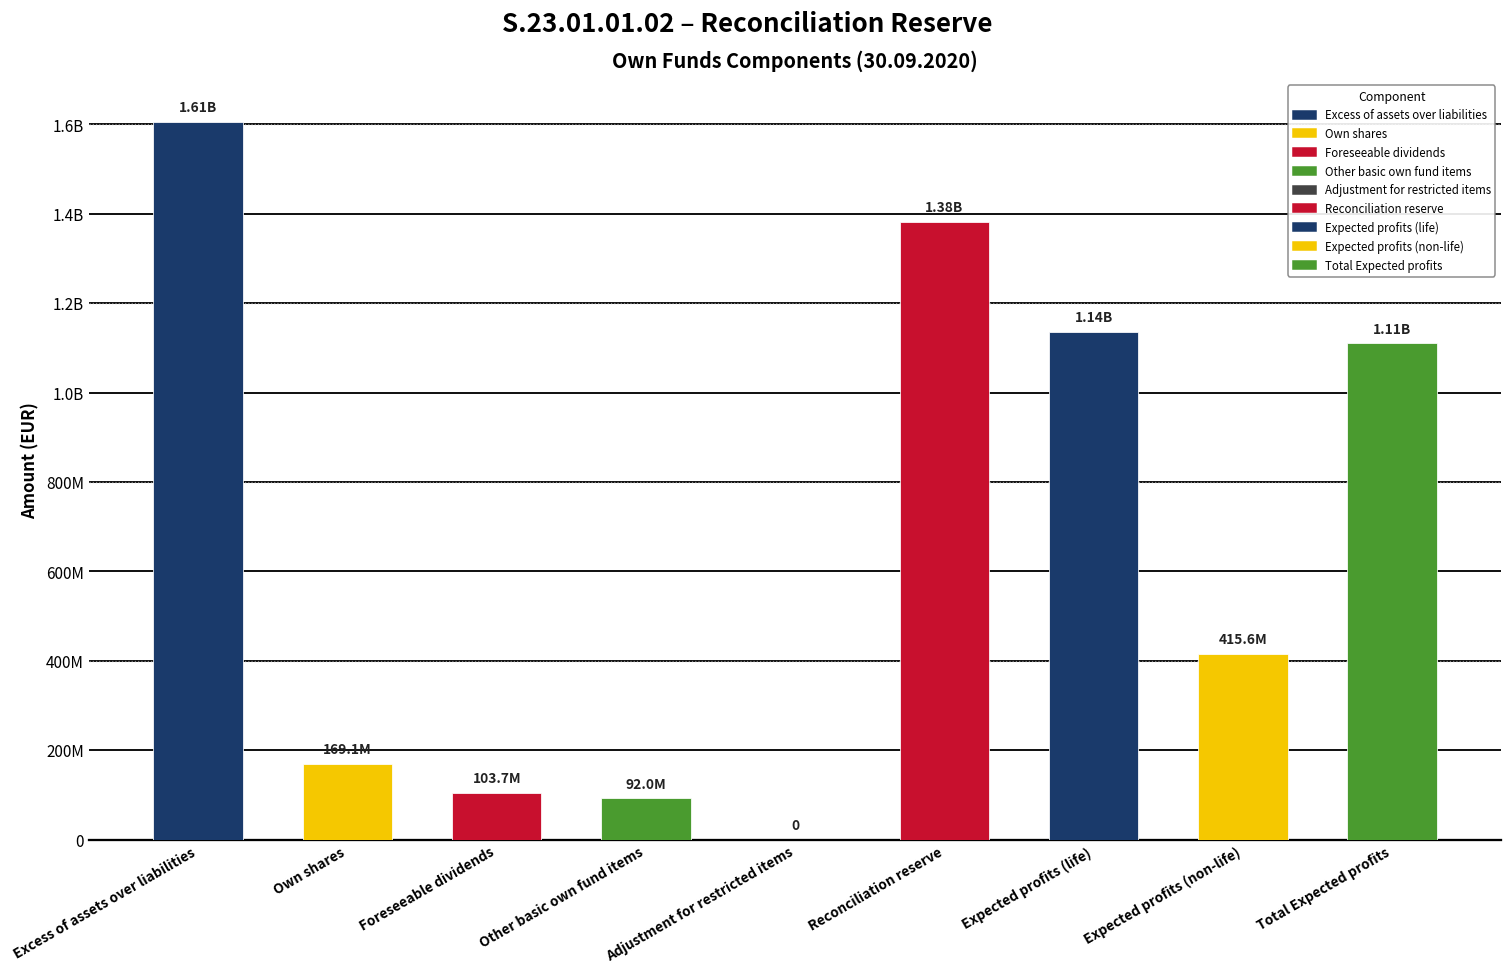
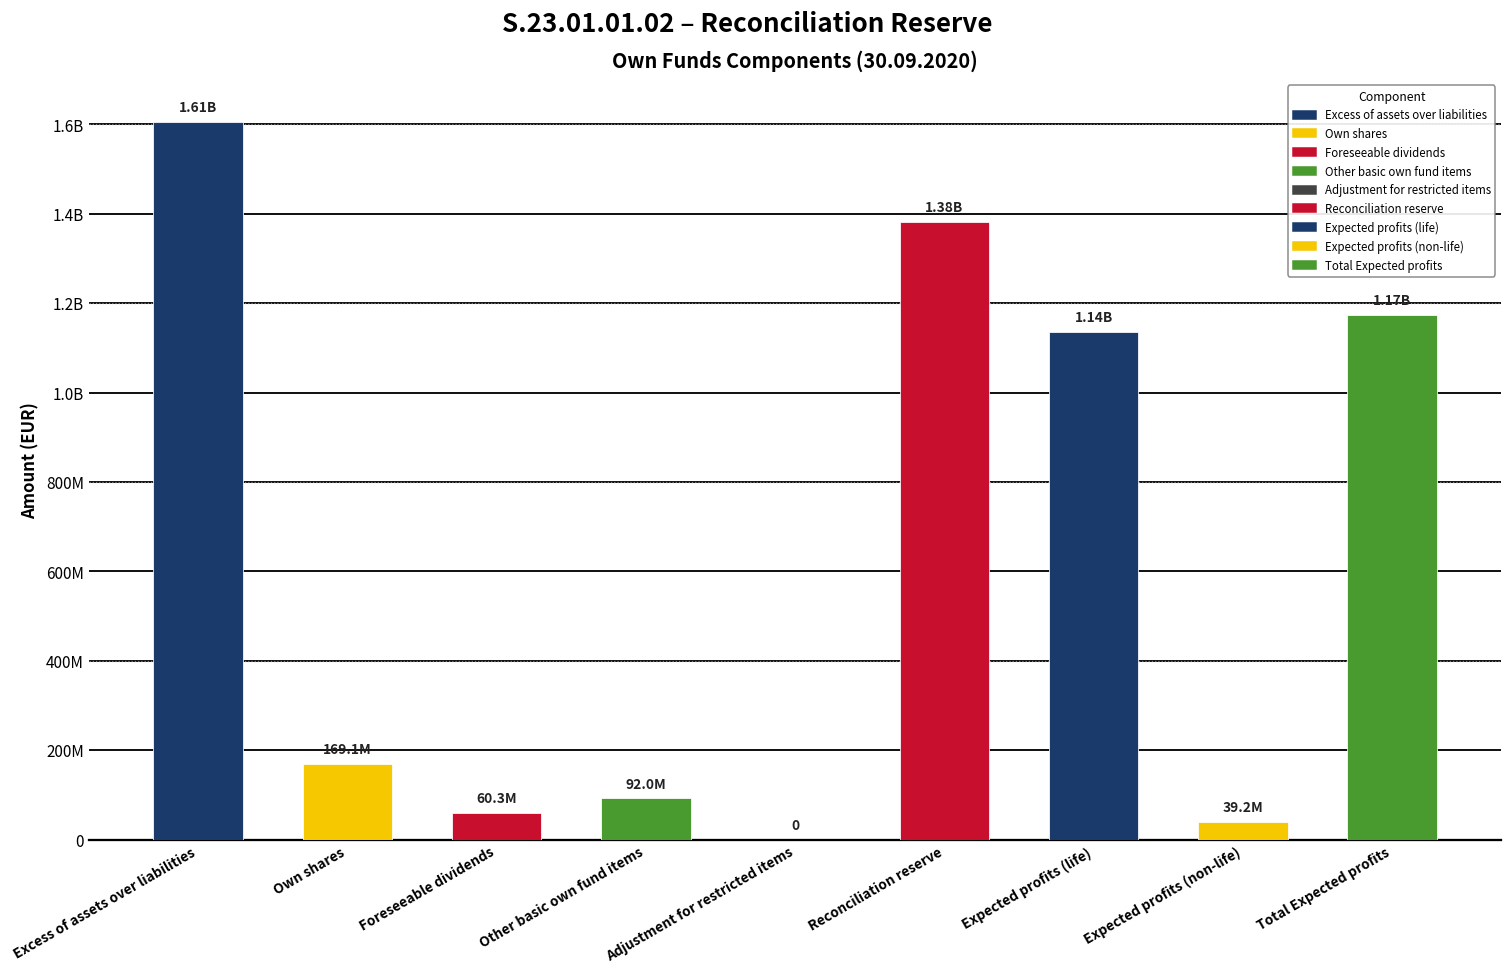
Foreseeable dividends: 103.7M -> 60.3M
Expected profits (non-life): 415.6M -> 39.2M
Total Expected profits: 1.11B -> 1.17B
